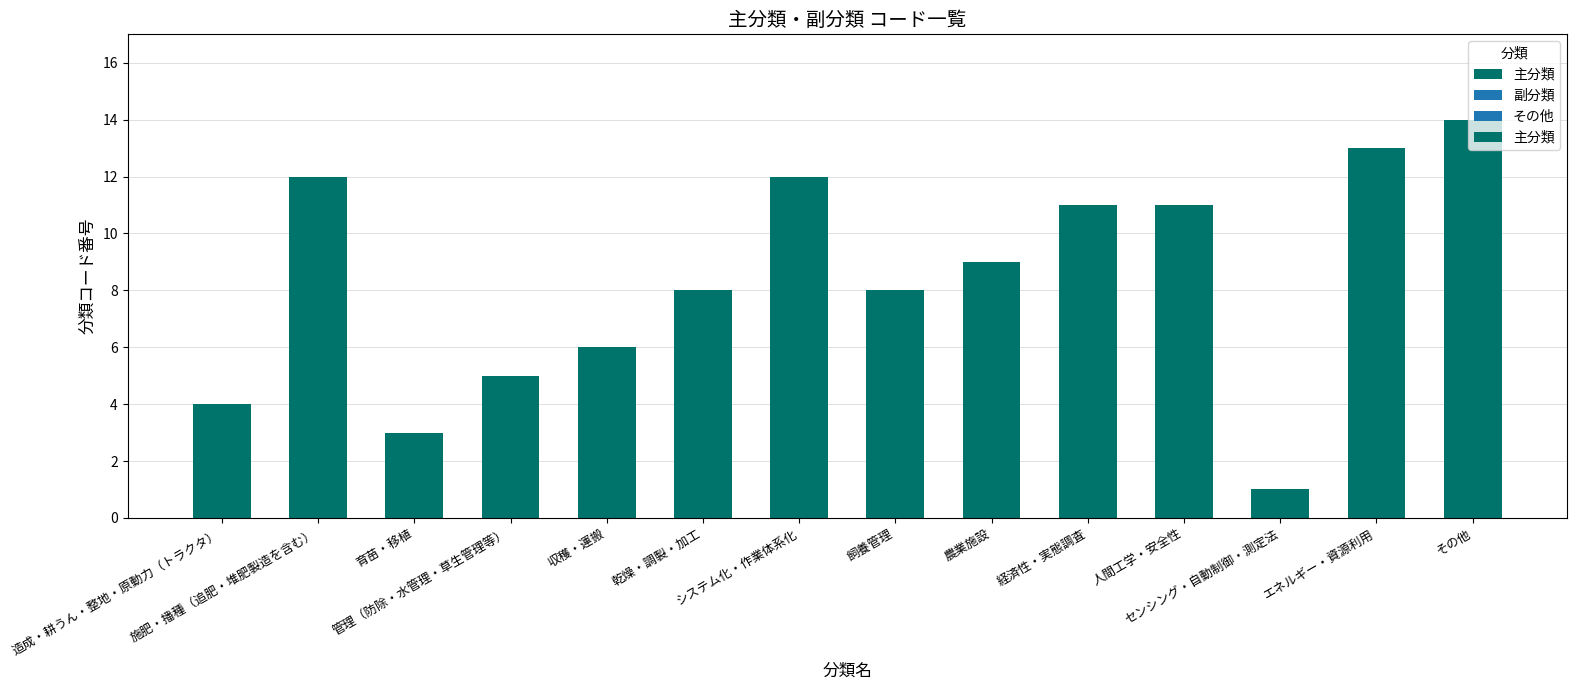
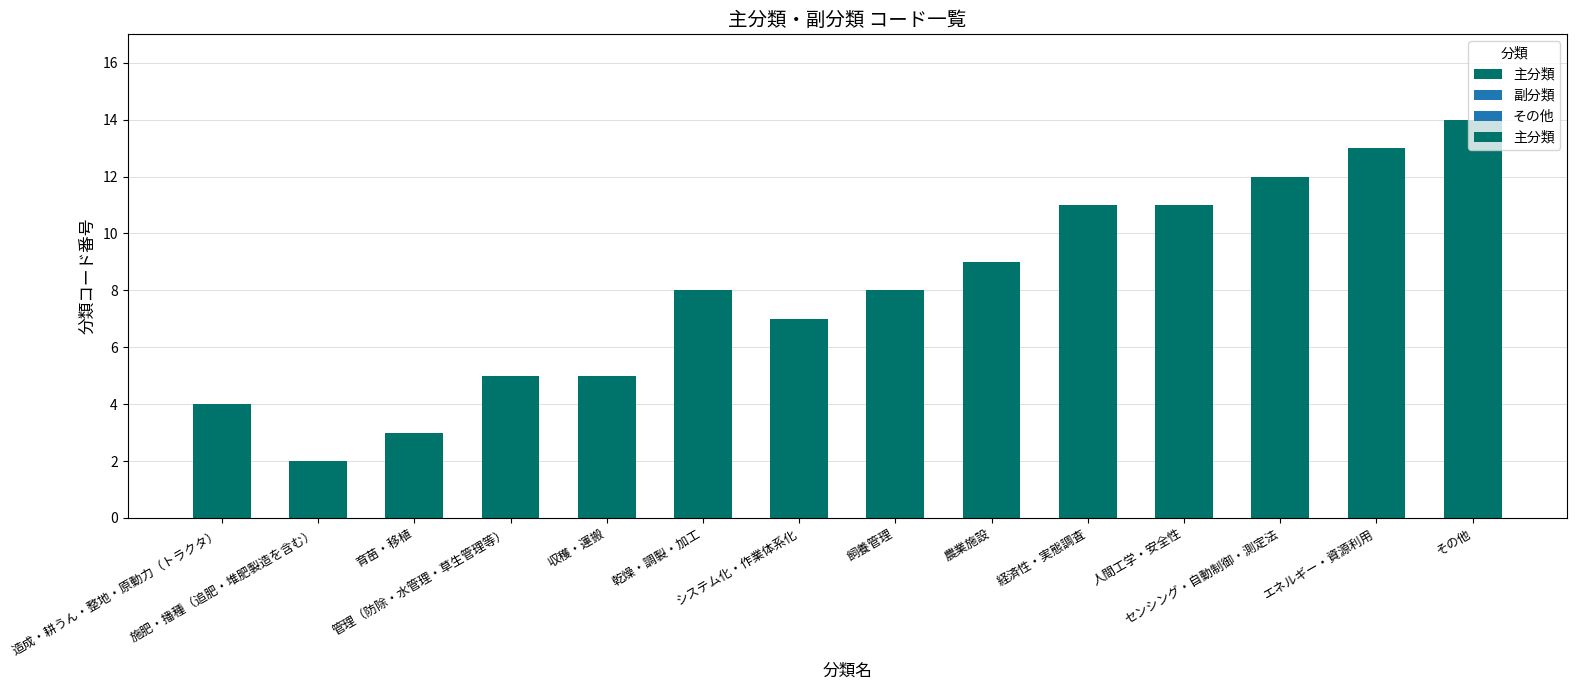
施肥・播種（追肥・堆肥製造を含む）: 12 -> 2
収穫・運搬: 6 -> 5
システム化・作業体系化: 12 -> 7
センシング・自動制御・測定法: 1 -> 12
